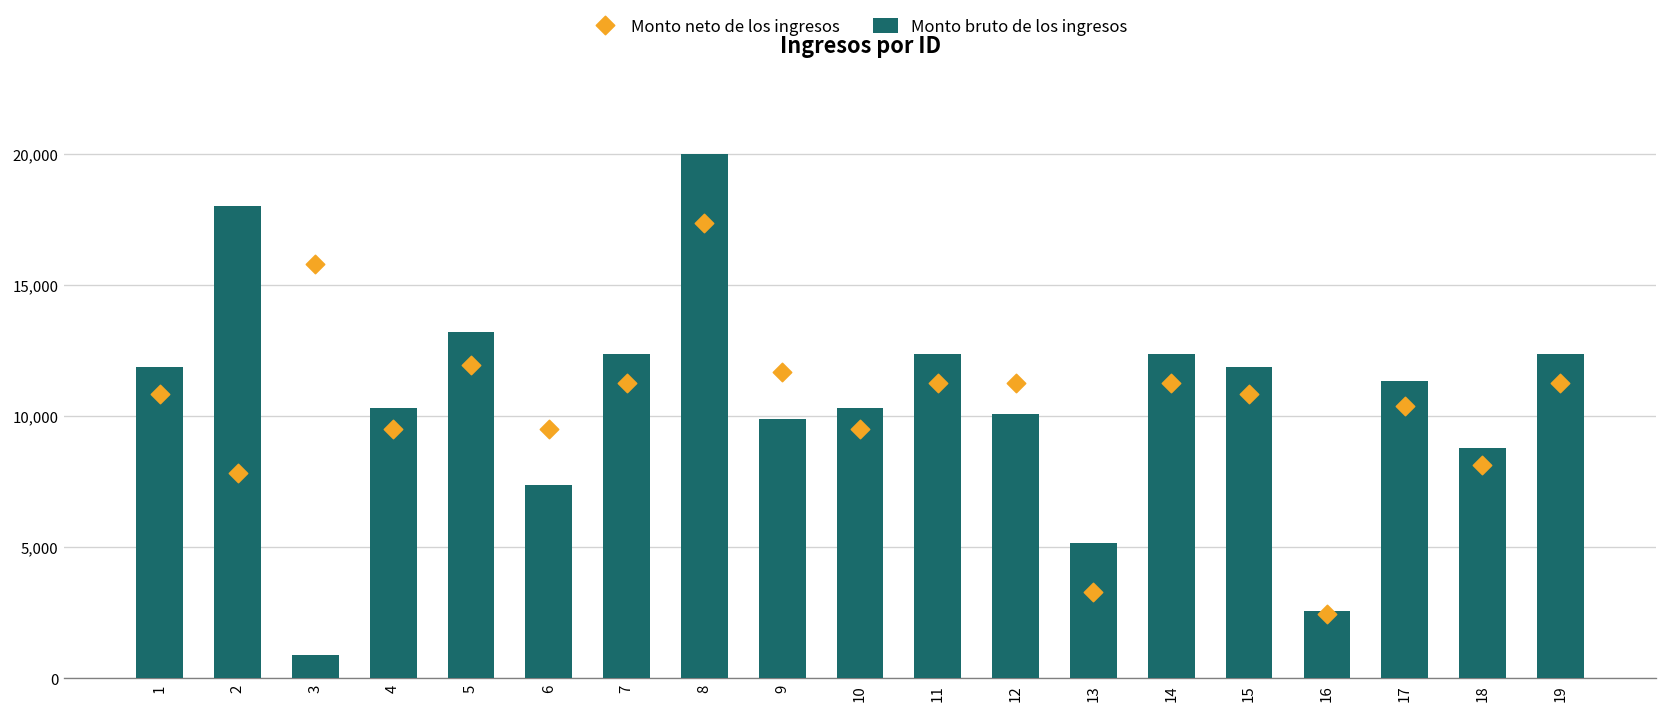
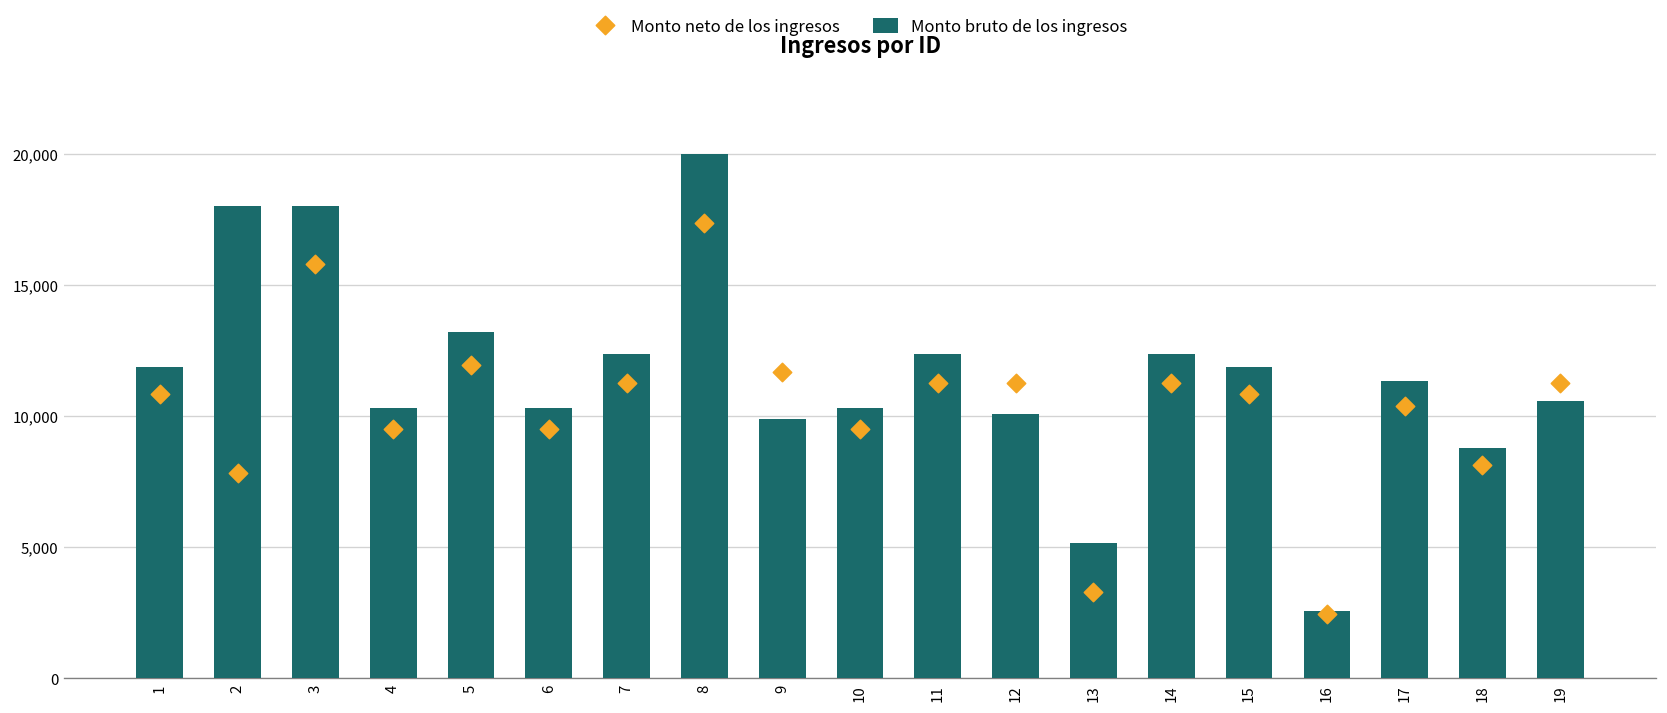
Monto bruto de los ingresos, 3: 900 -> 18,000
Monto bruto de los ingresos, 6: 7,400 -> 10,300
Monto bruto de los ingresos, 19: 12,400 -> 10,600
